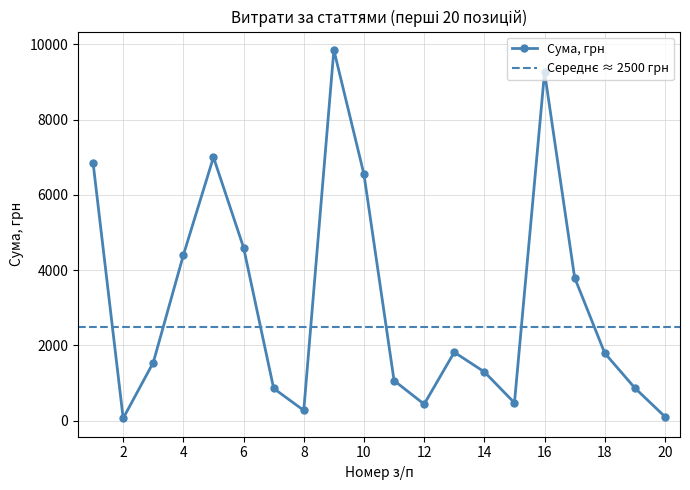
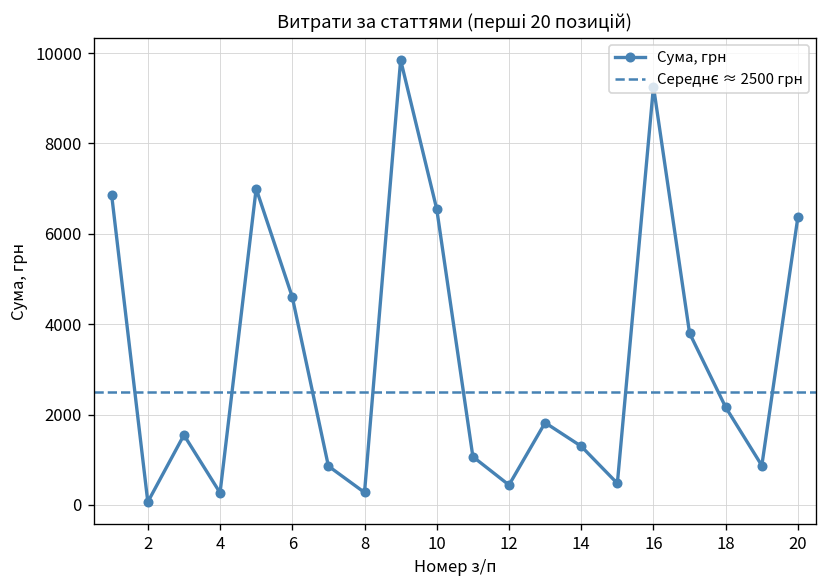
4: 4400 -> 300
18: 1800 -> 2200
20: 100 -> 6400
